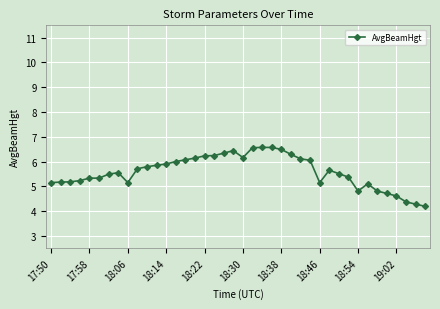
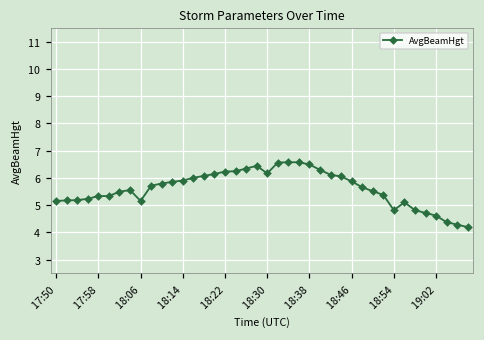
18:46: 5.2 -> 5.9
